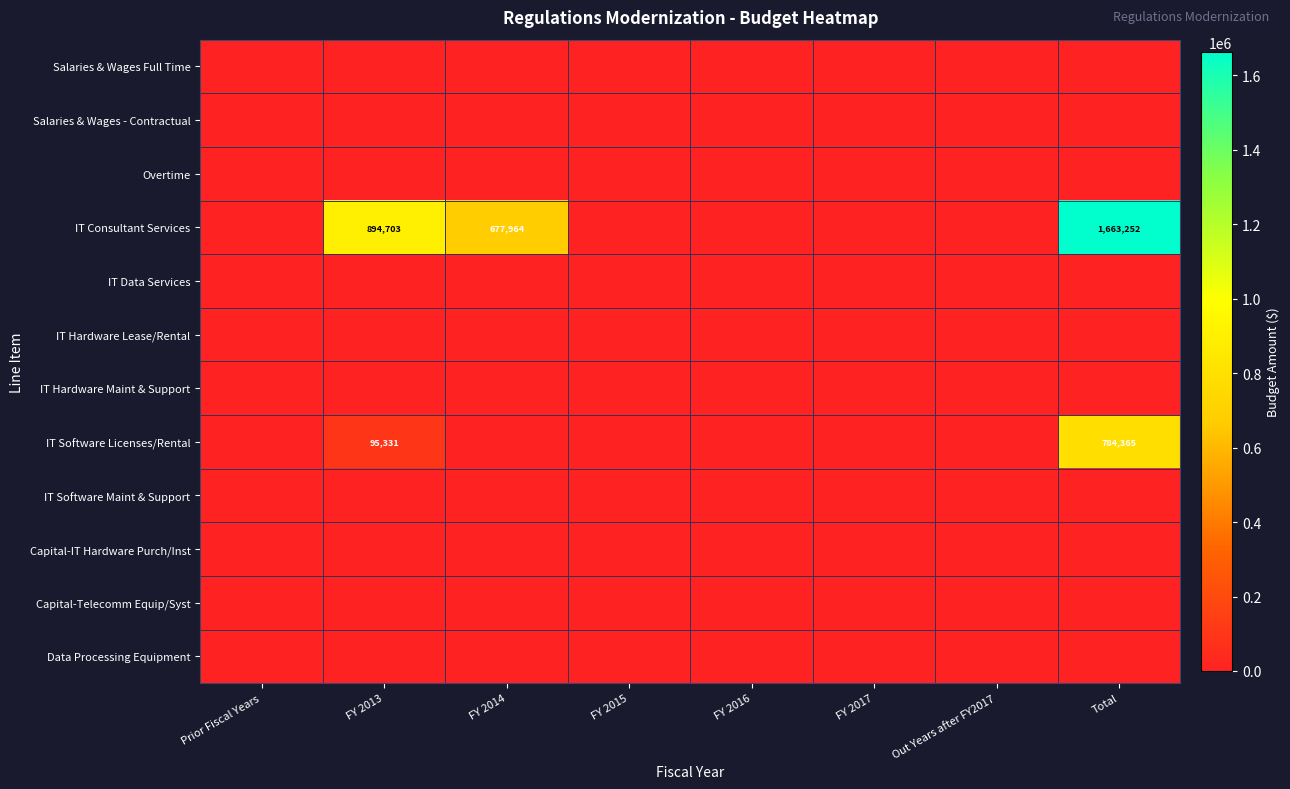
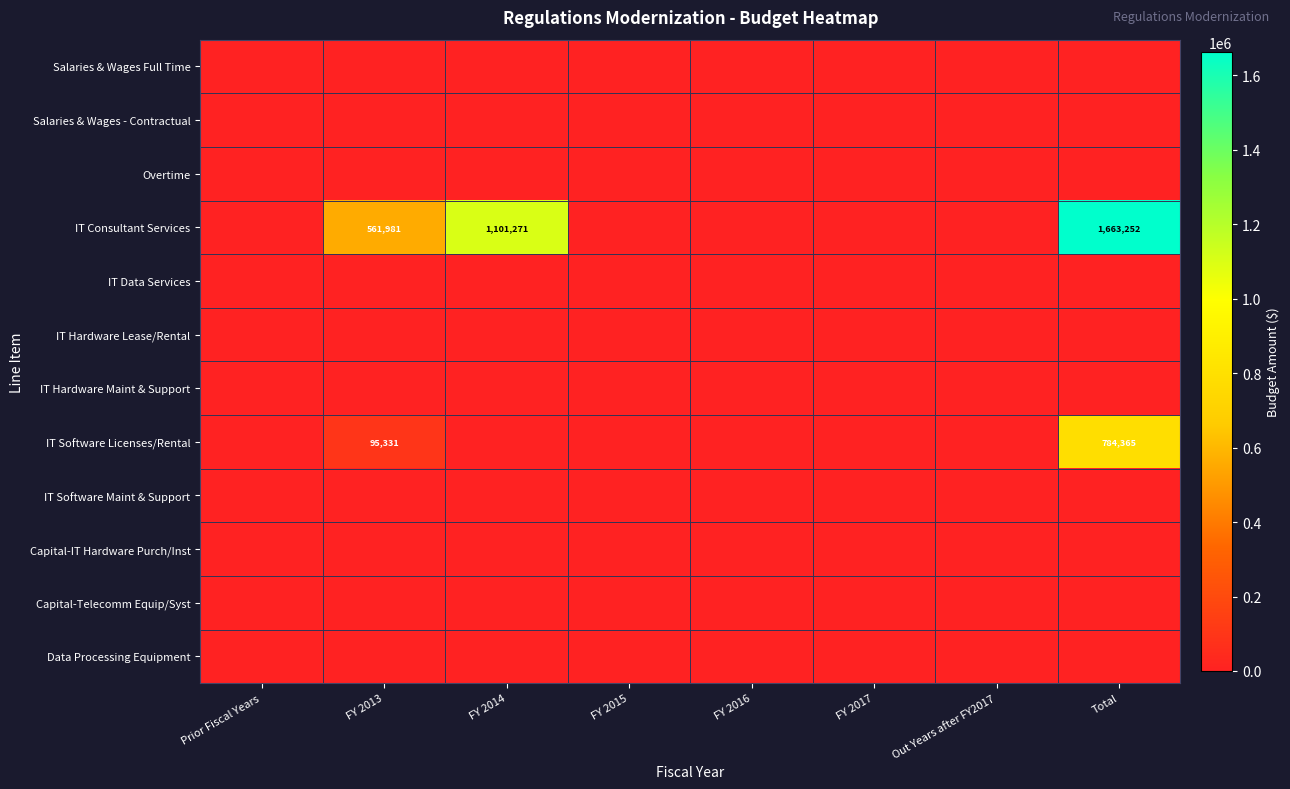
IT Consultant Services, FY 2013: 894,703 -> 561,981
IT Consultant Services, FY 2014: 677,964 -> 1,101,271
